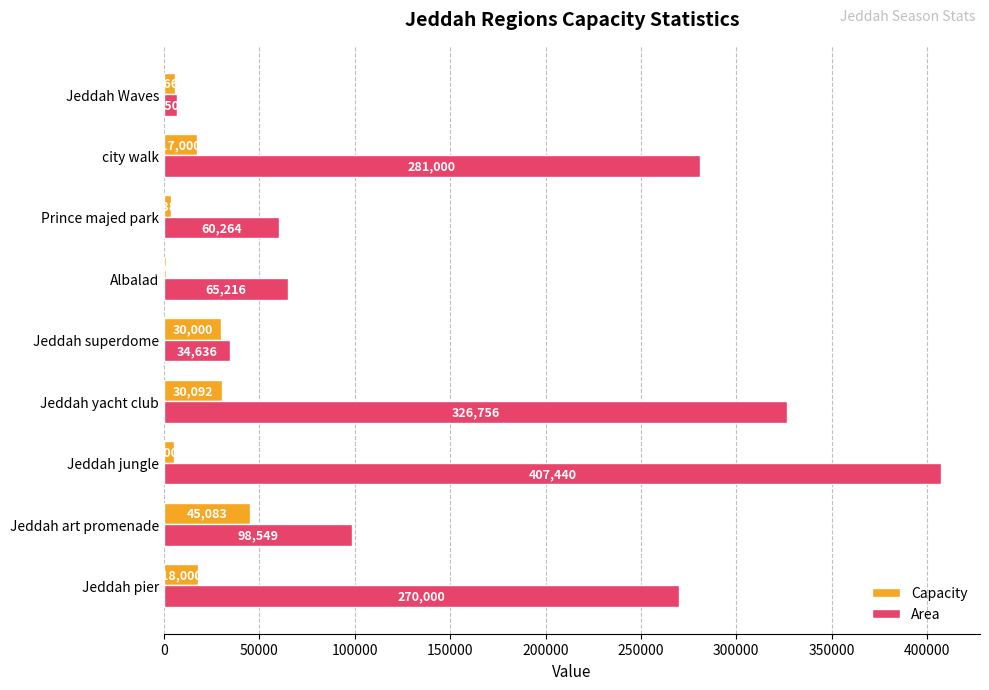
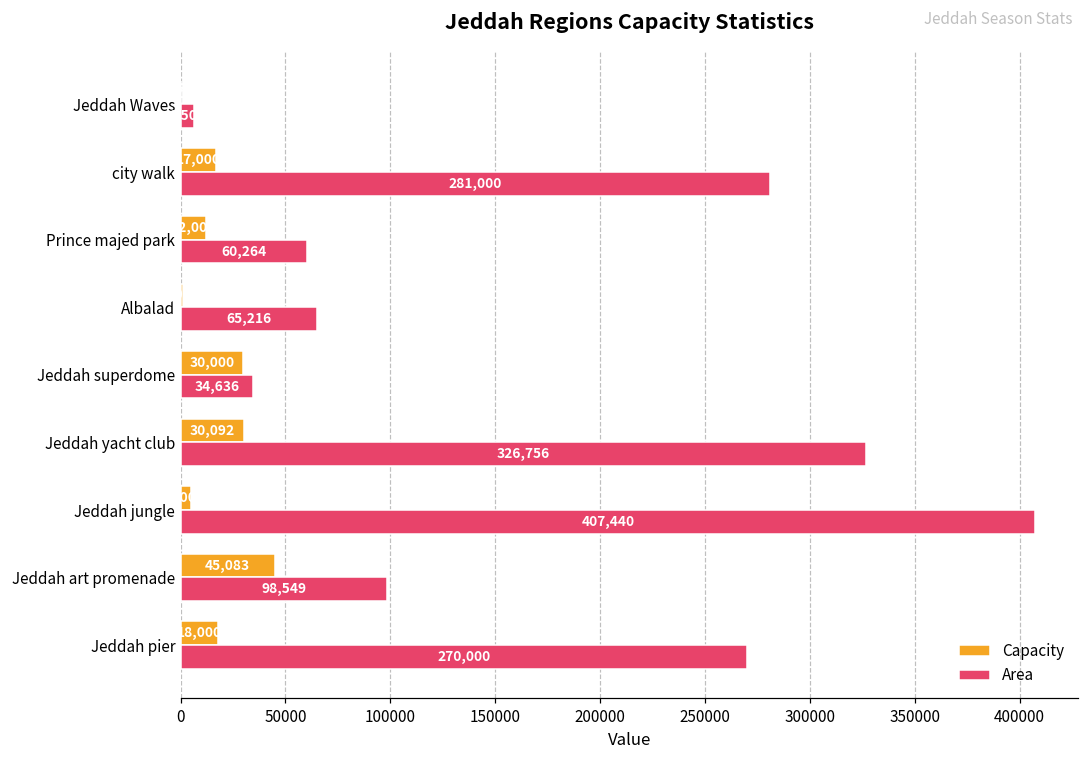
Capacity, Jeddah Waves: 6000 -> 0
Capacity, Prince majed park: 3000 -> 12000
